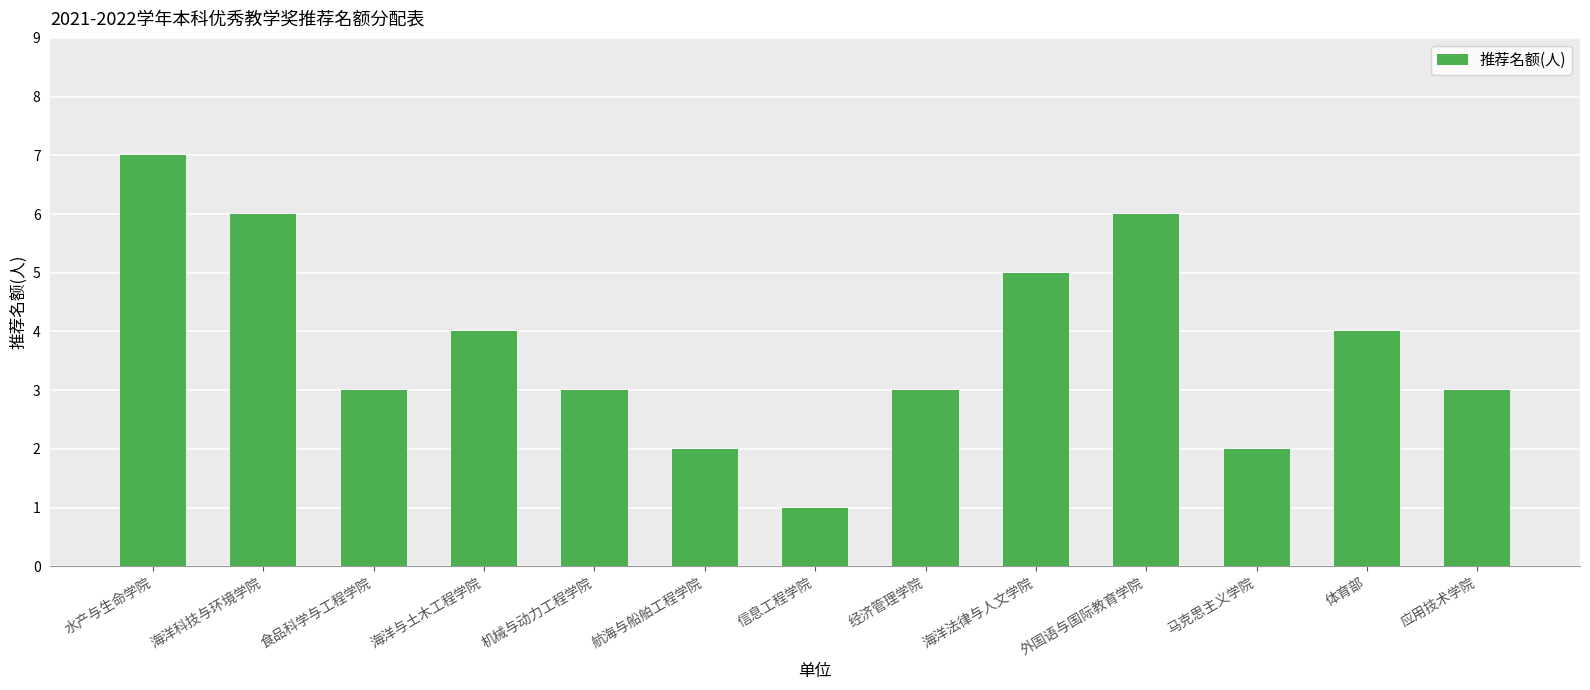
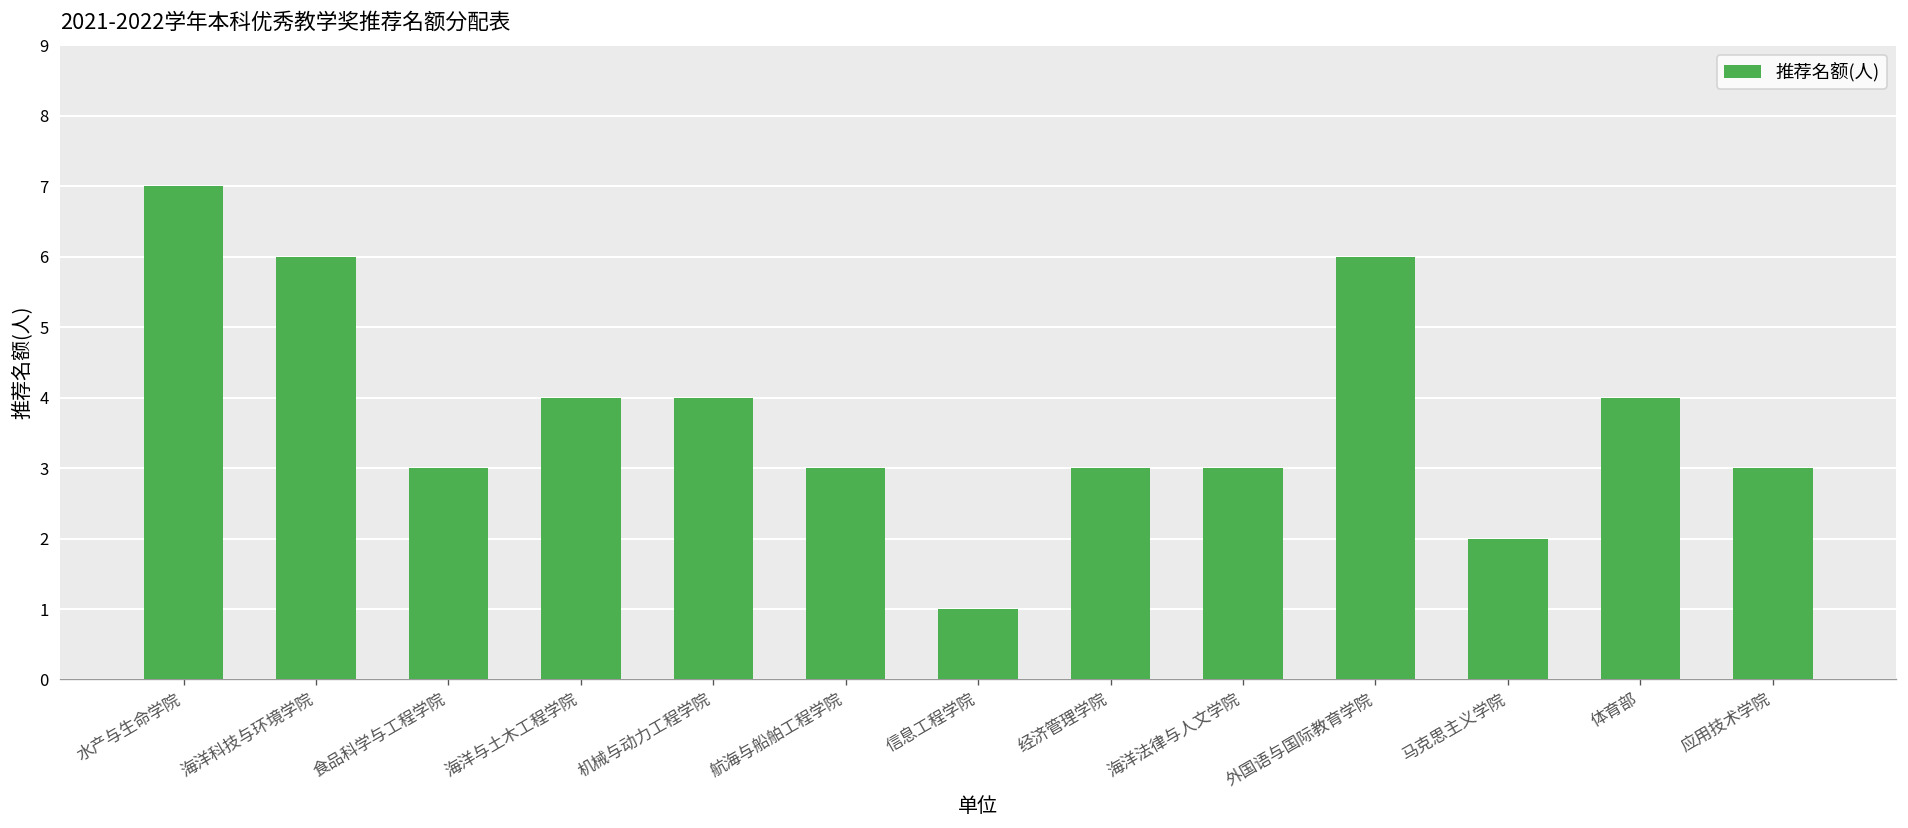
机械与动力工程学院: 3 -> 4
航海与船舶工程学院: 2 -> 3
海洋法律与人文学院: 5 -> 3
